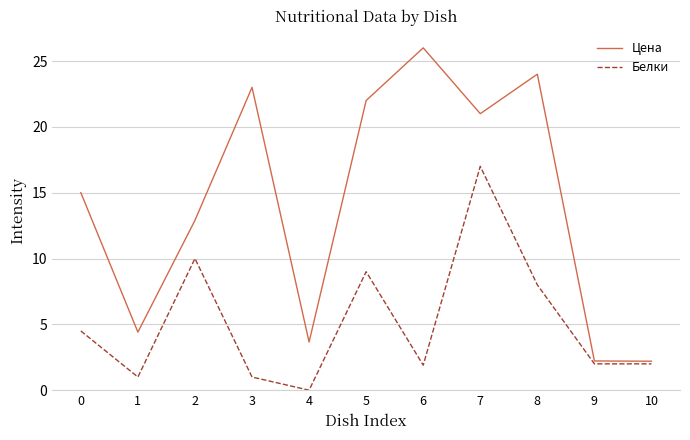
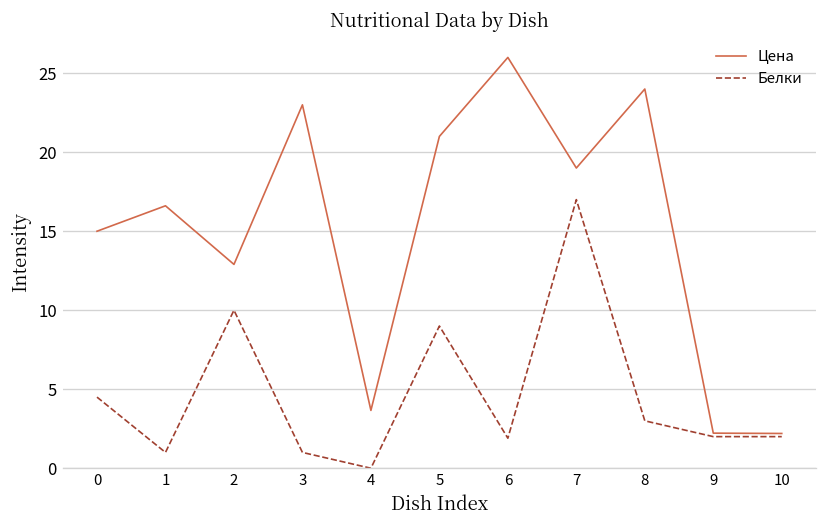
Цена, 1: 4.4 -> 16.6
Цена, 5: 22 -> 21
Цена, 7: 21 -> 19
Белки, 8: 8 -> 3
